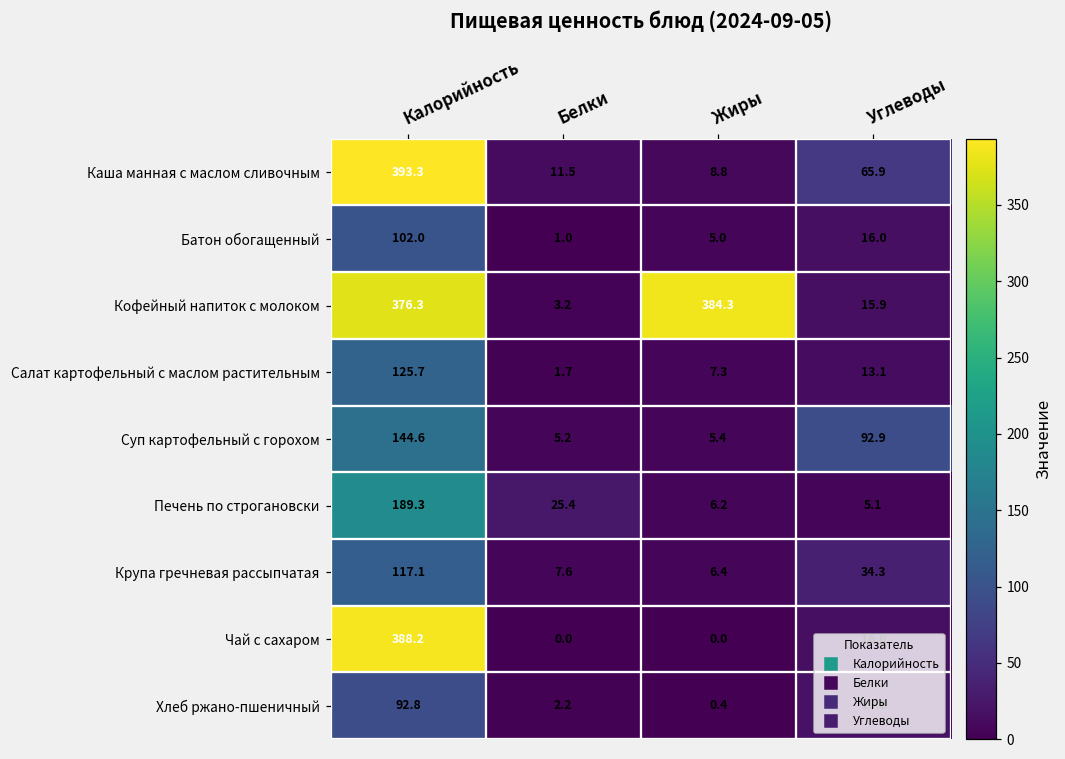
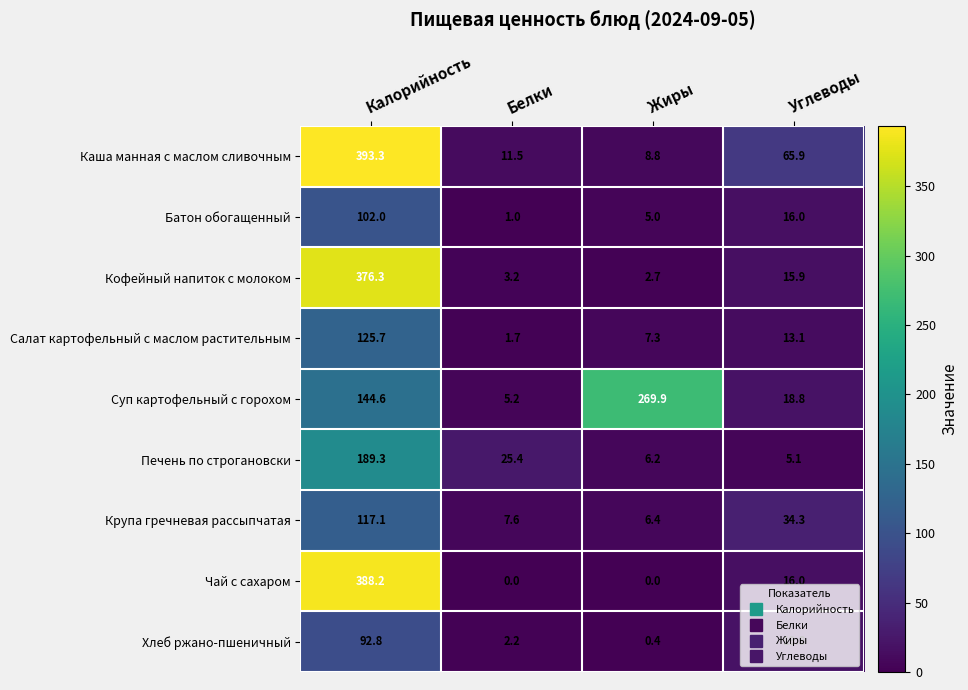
Кофейный напиток с молоком, Жиры: 384.3 -> 2.7
Суп картофельный с горохом, Жиры: 5.4 -> 269.9
Суп картофельный с горохом, Углеводы: 92.9 -> 18.8
